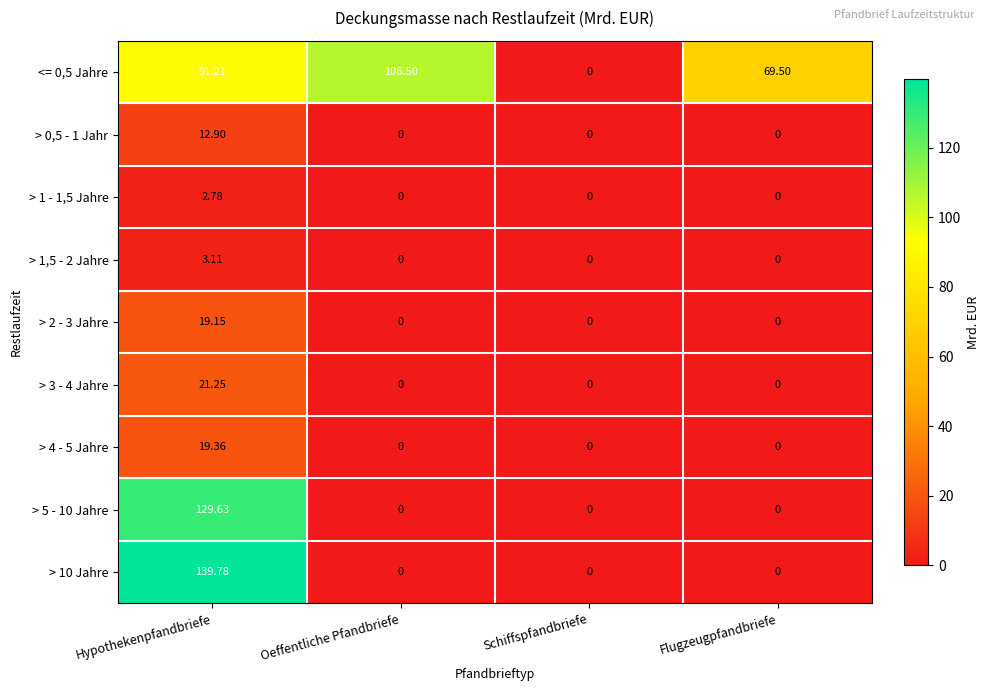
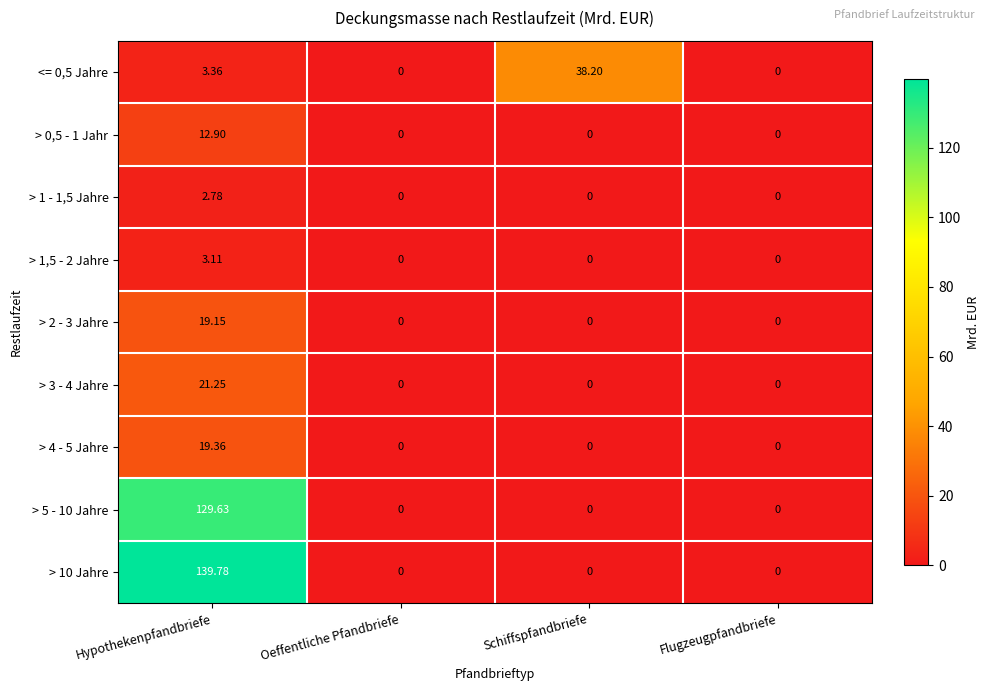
<= 0,5 Jahre, Hypothekenpfandbriefe: 91.21 -> 3.36
<= 0,5 Jahre, Oeffentliche Pfandbriefe: 106.50 -> 0
<= 0,5 Jahre, Schiffspfandbriefe: 0 -> 38.20
<= 0,5 Jahre, Flugzeugpfandbriefe: 69.50 -> 0
